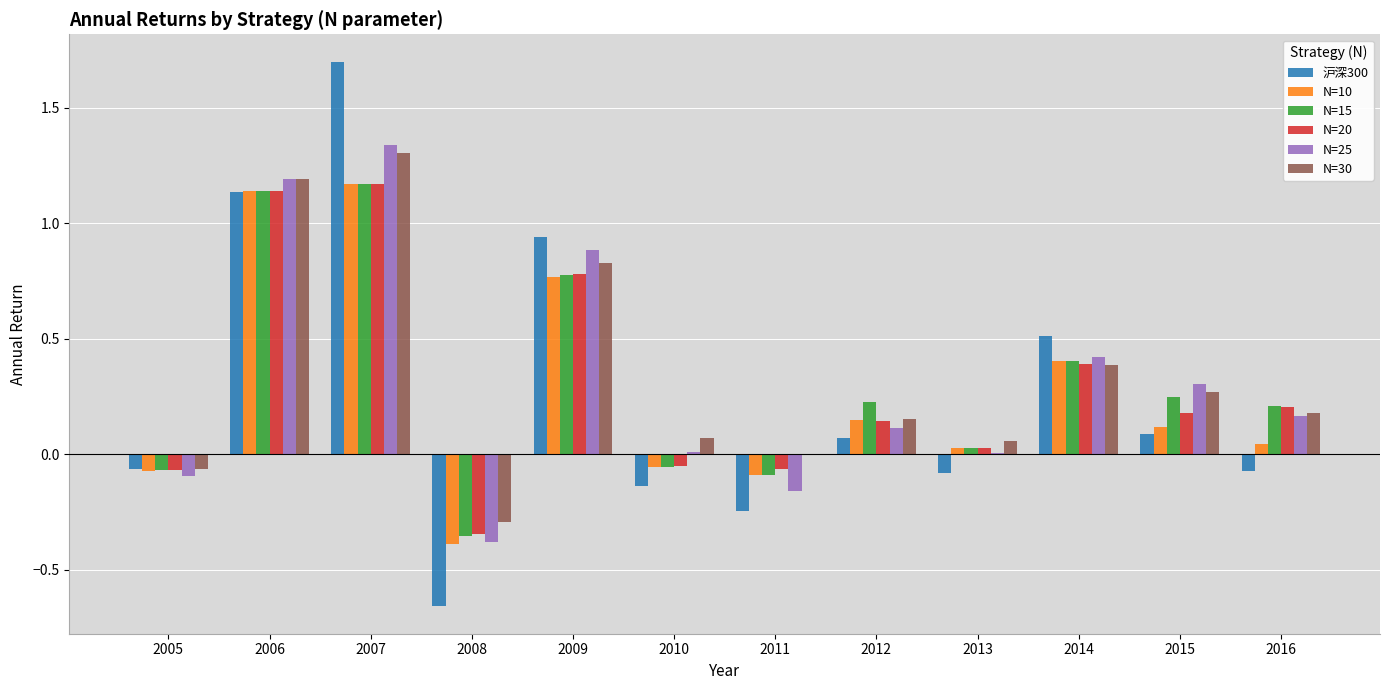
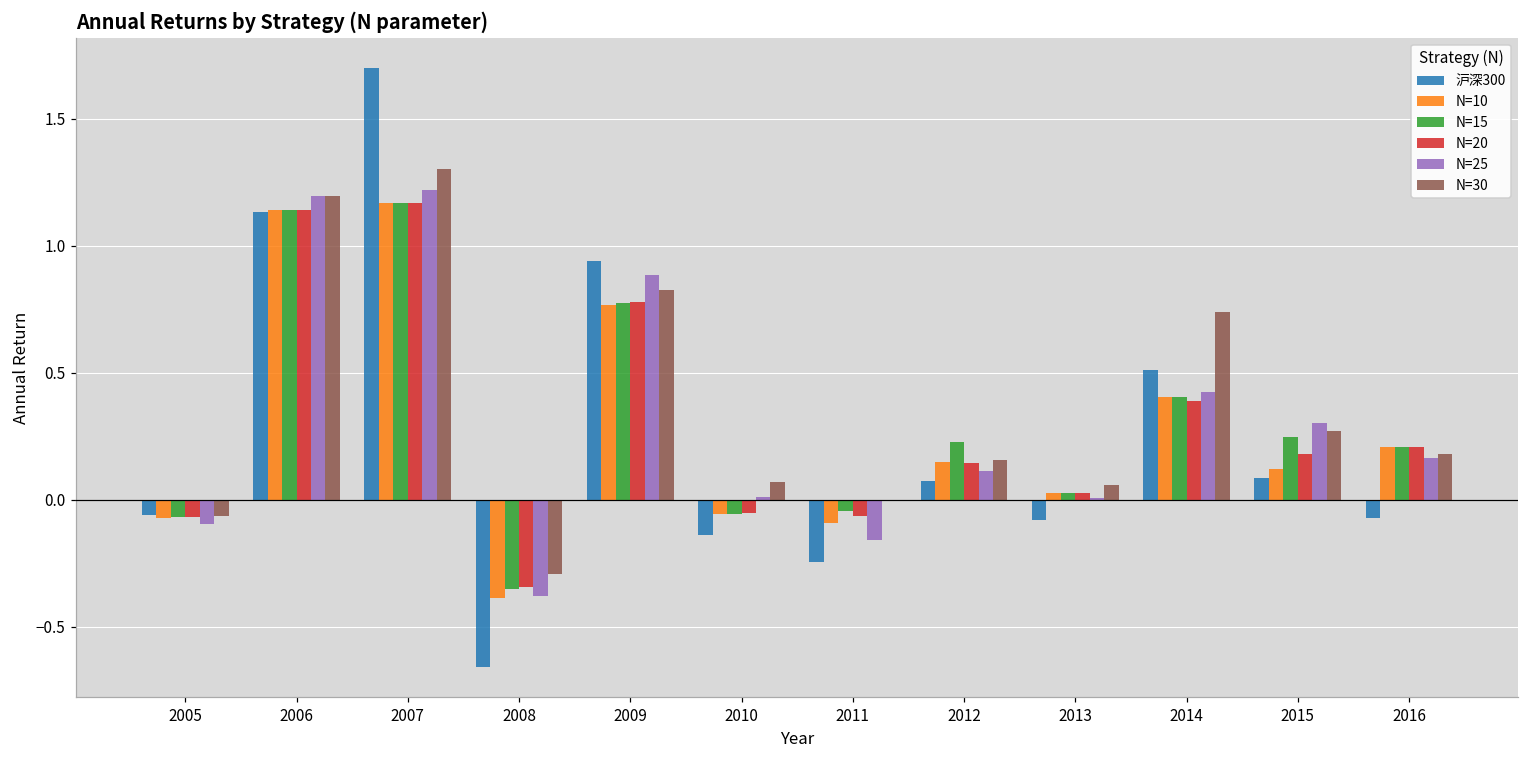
N=25, 2007: 1.34 -> 1.22
N=15, 2011: -0.09 -> -0.04
N=30, 2014: 0.39 -> 0.74
N=10, 2016: 0.04 -> 0.21
